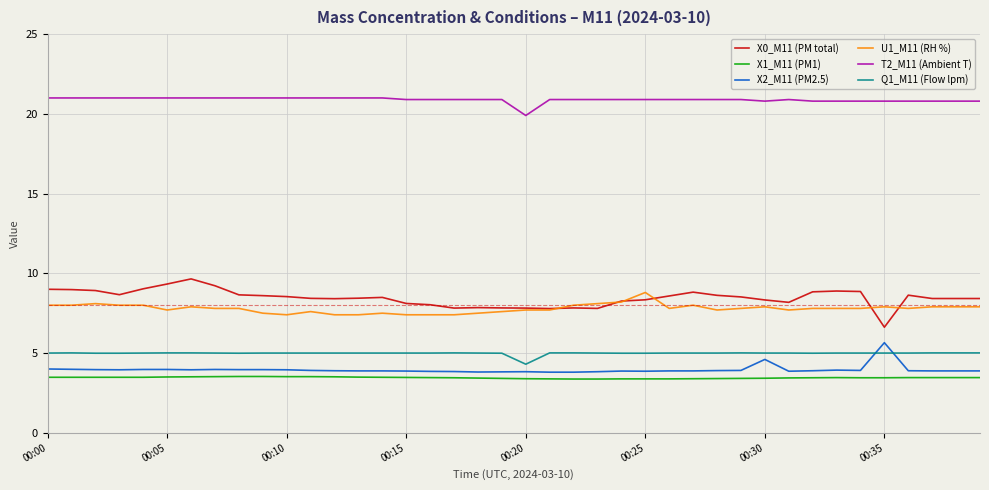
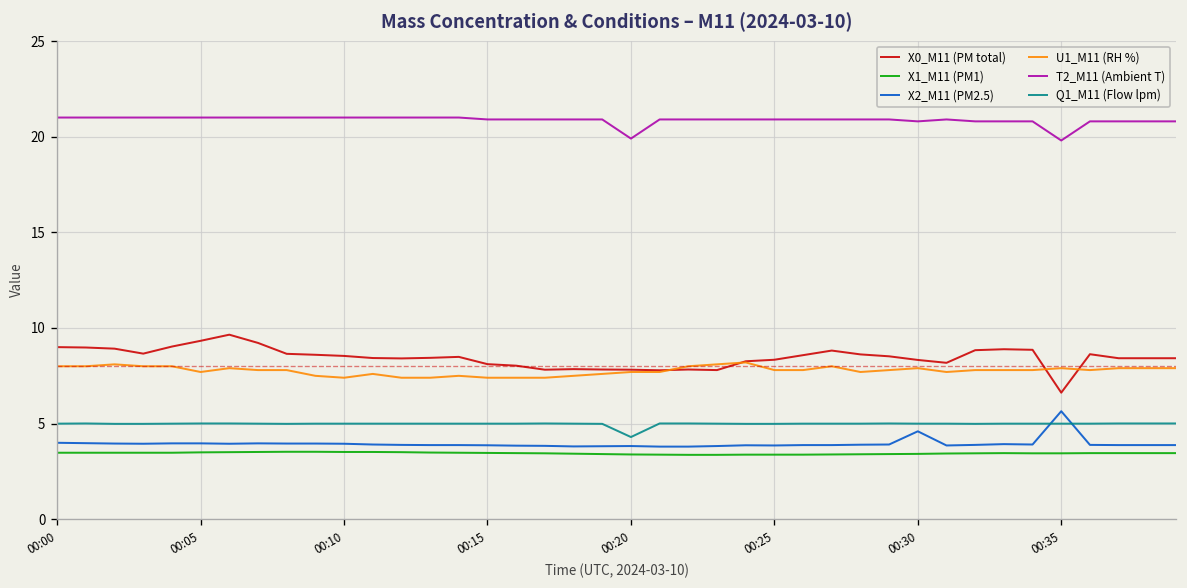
U1_M11 (RH %), 00:25: 8.8 -> 7.8
T2_M11 (Ambient T), 00:35: 20.8 -> 19.8
